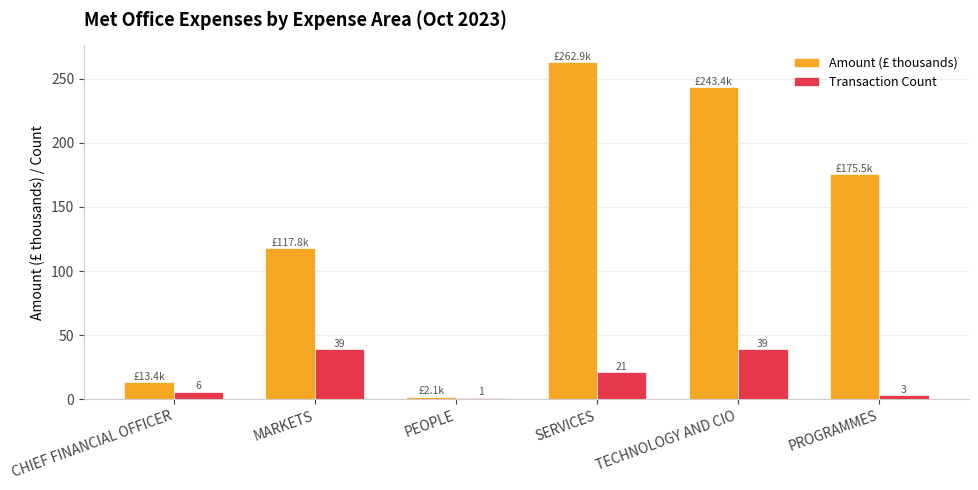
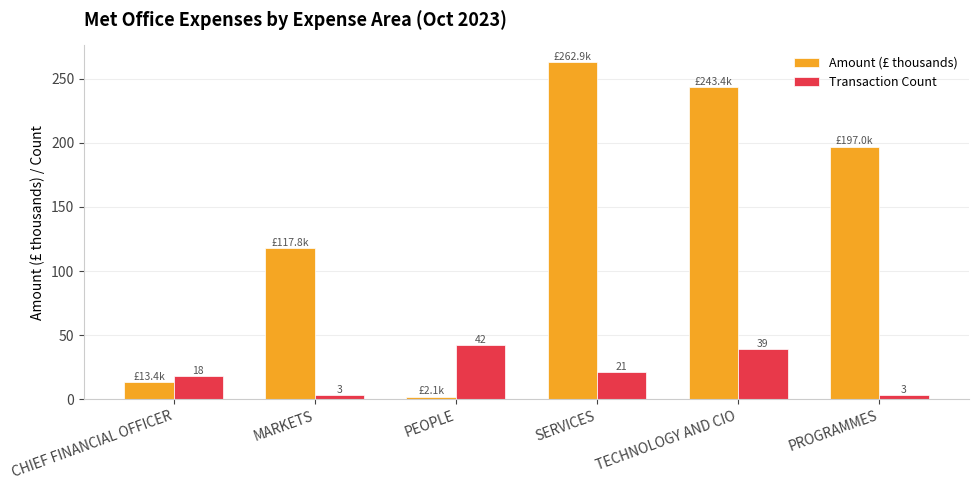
Transaction Count, CHIEF FINANCIAL OFFICER: 6 -> 18
Transaction Count, MARKETS: 39 -> 3
Transaction Count, PEOPLE: 1 -> 42
Amount (£ thousands), PROGRAMMES: £175.5k -> £197.0k
